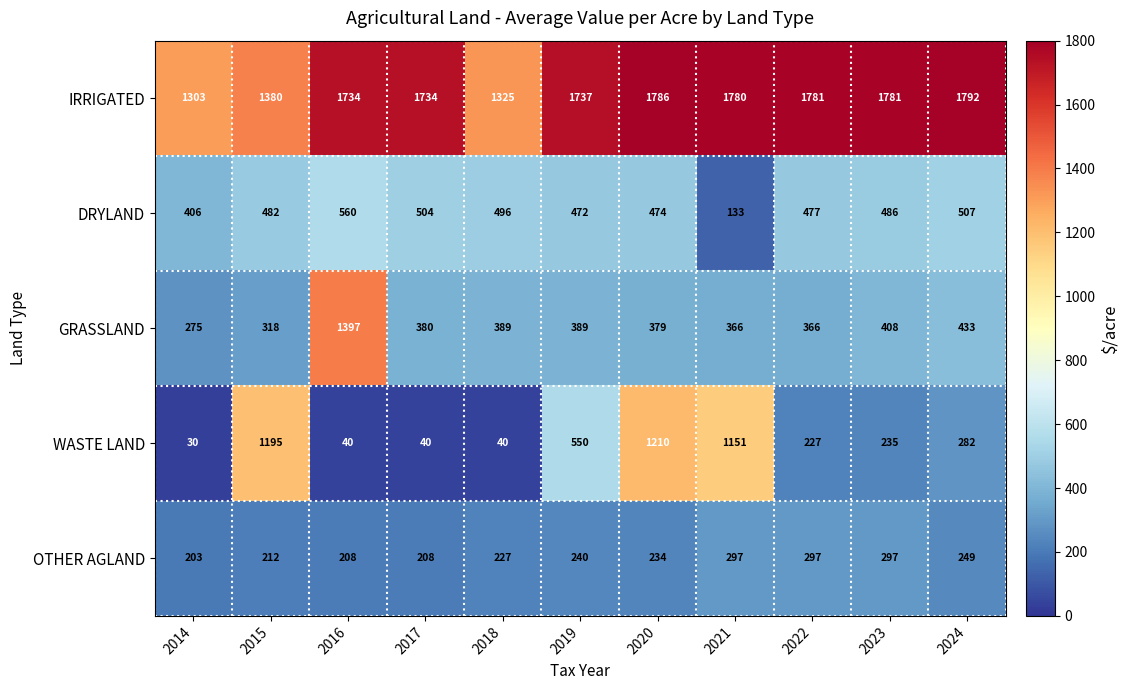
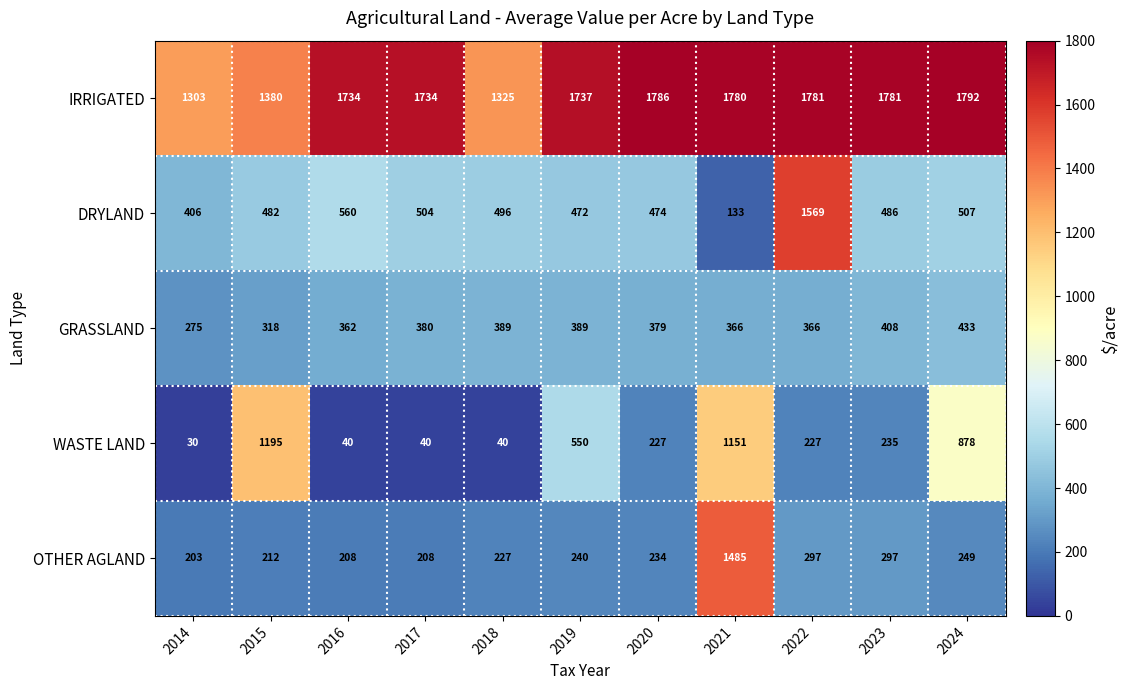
DRYLAND, 2022: 477 -> 1569
GRASSLAND, 2016: 1397 -> 362
WASTE LAND, 2020: 1210 -> 227
WASTE LAND, 2024: 282 -> 878
OTHER AGLAND, 2021: 297 -> 1485
